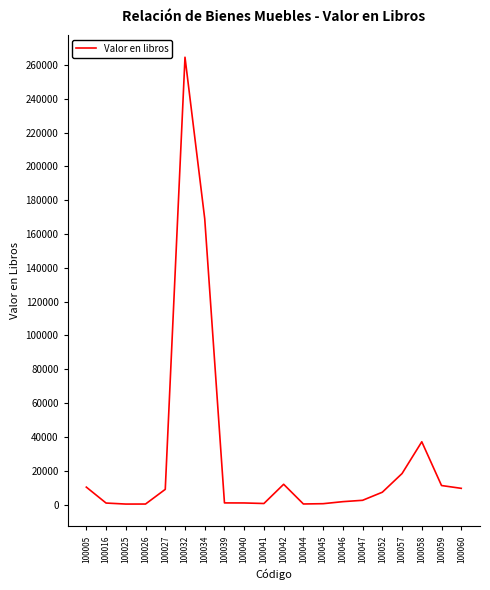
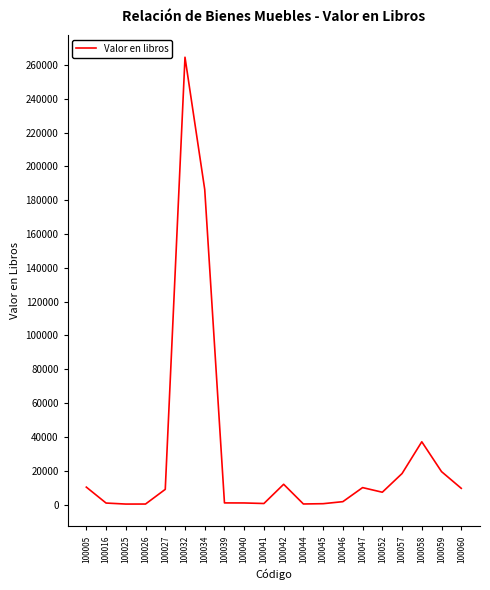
100034: 169000 -> 186000
100047: 3000 -> 10000
100059: 11000 -> 19000
